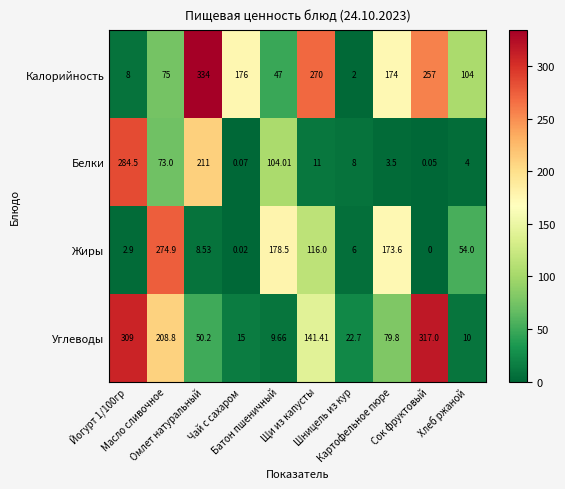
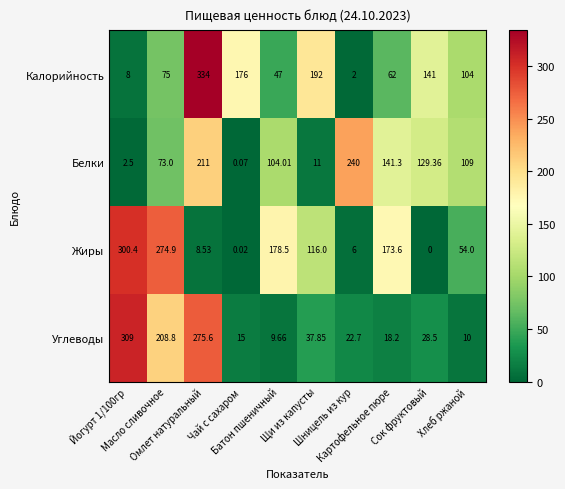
Калорийность, Щи из капусты: 270 -> 192
Калорийность, Картофельное пюре: 174 -> 62
Калорийность, Сок фруктовый: 257 -> 141
Белки, Йогурт 1/100гр: 284.5 -> 2.5
Белки, Шницель из кур: 8 -> 240
Белки, Картофельное пюре: 3.5 -> 141.3
Белки, Сок фруктовый: 0.05 -> 129.36
Белки, Хлеб ржаной: 4 -> 109
Жиры, Йогурт 1/100гр: 2.9 -> 300.4
Углеводы, Омлет натуральный: 50.2 -> 275.6
Углеводы, Щи из капусты: 141.41 -> 37.85
Углеводы, Картофельное пюре: 79.8 -> 18.2
Углеводы, Сок фруктовый: 317.0 -> 28.5
